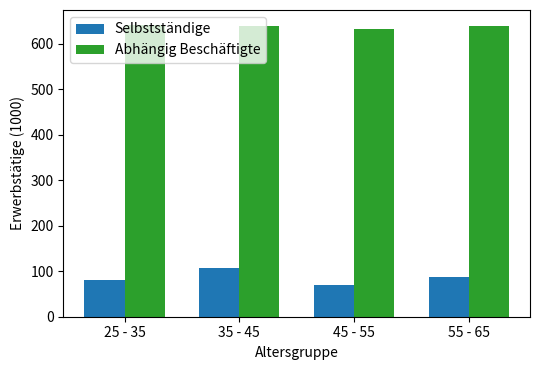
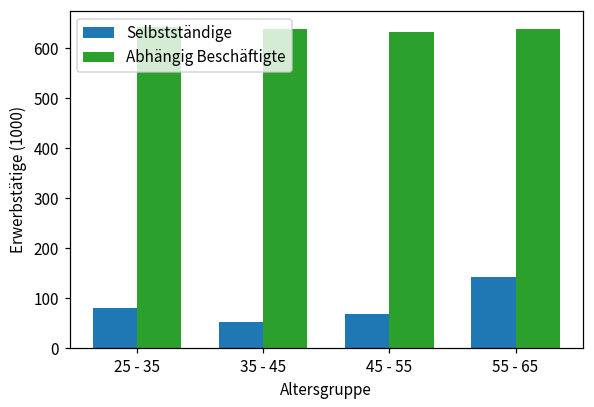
Selbstständige, 35 - 45: 110 -> 50
Selbstständige, 55 - 65: 90 -> 140
